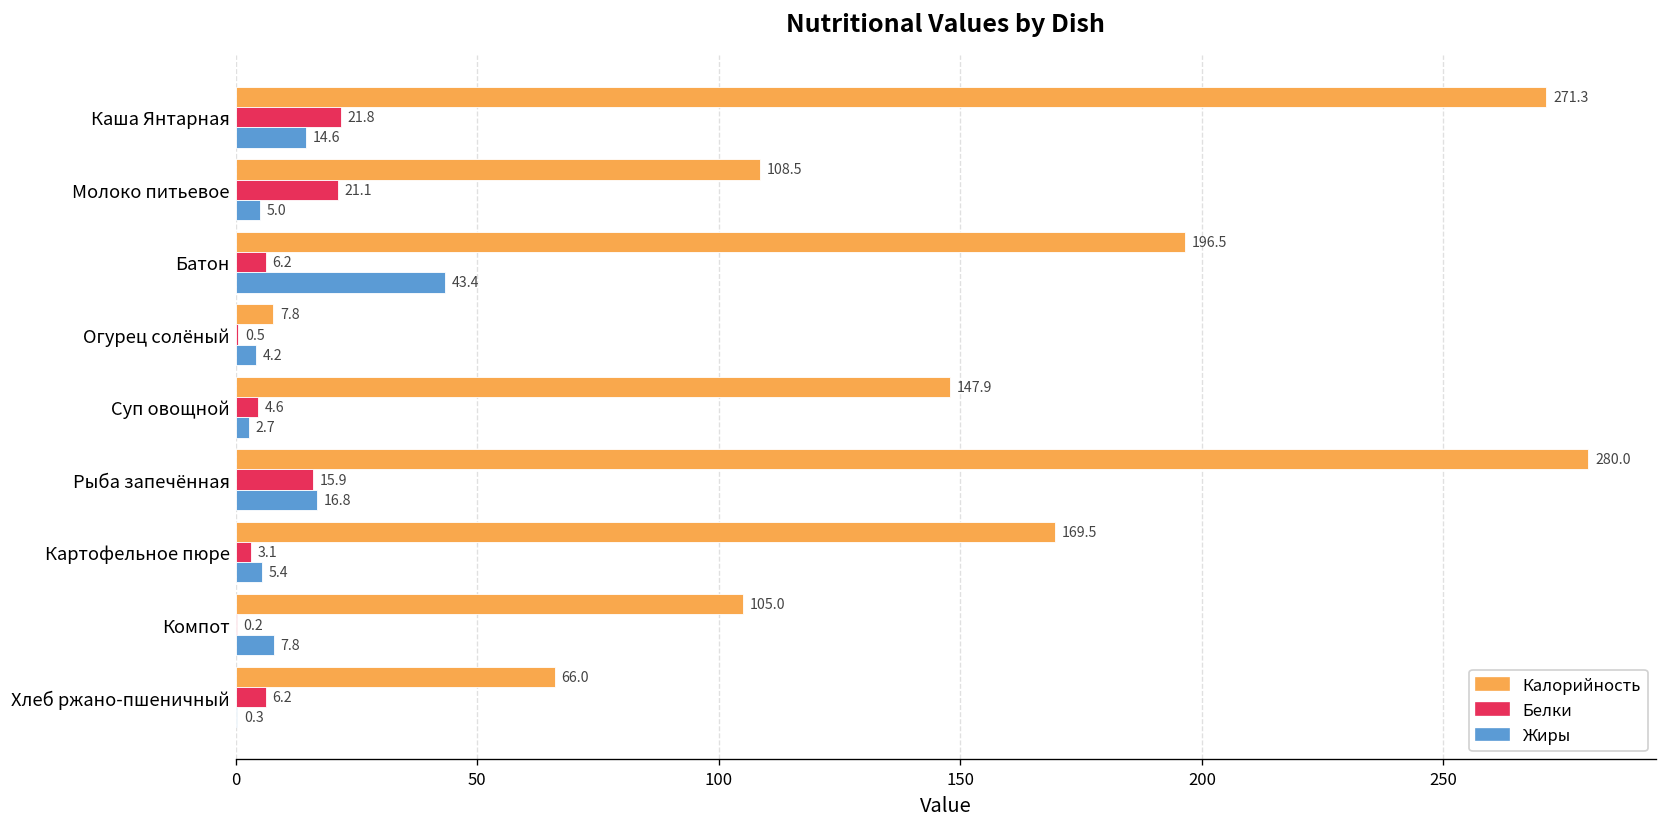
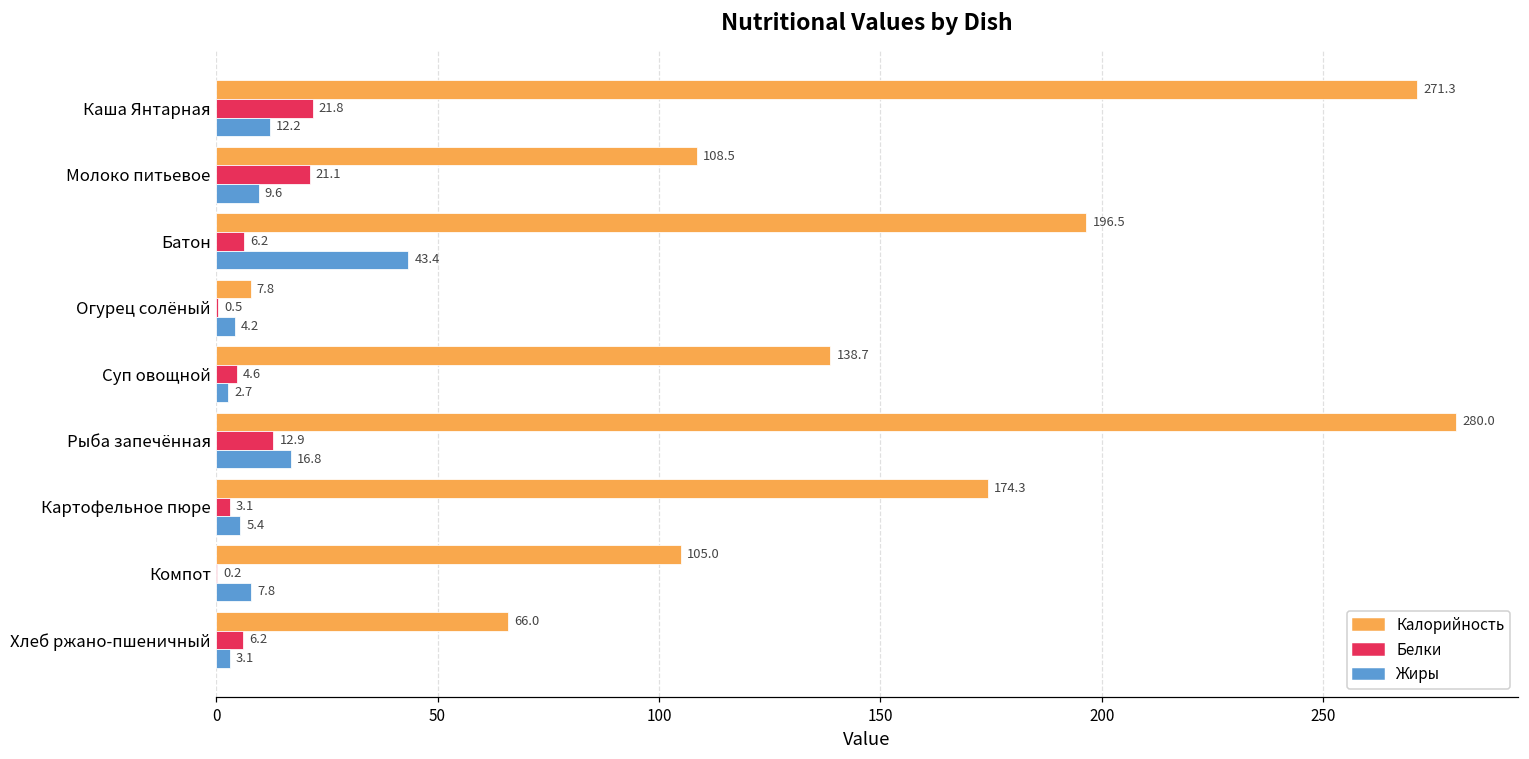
Жиры, Каша Янтарная: 14.6 -> 12.2
Жиры, Молоко питьевое: 5.0 -> 9.6
Калорийность, Суп овощной: 147.9 -> 138.7
Белки, Рыба запечённая: 15.9 -> 12.9
Калорийность, Картофельное пюре: 169.5 -> 174.3
Жиры, Хлеб ржано-пшеничный: 0.3 -> 3.1
